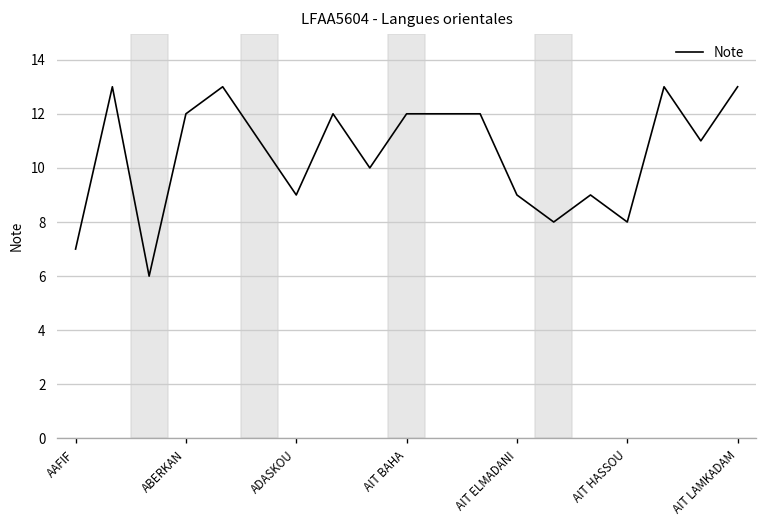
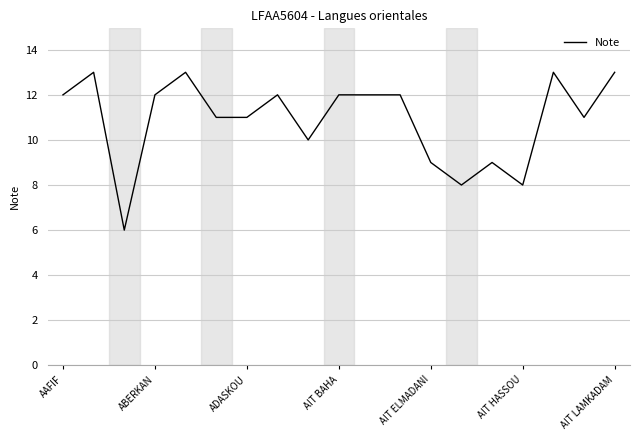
AAFIF: 7 -> 12
ADASKOU: 9 -> 11
